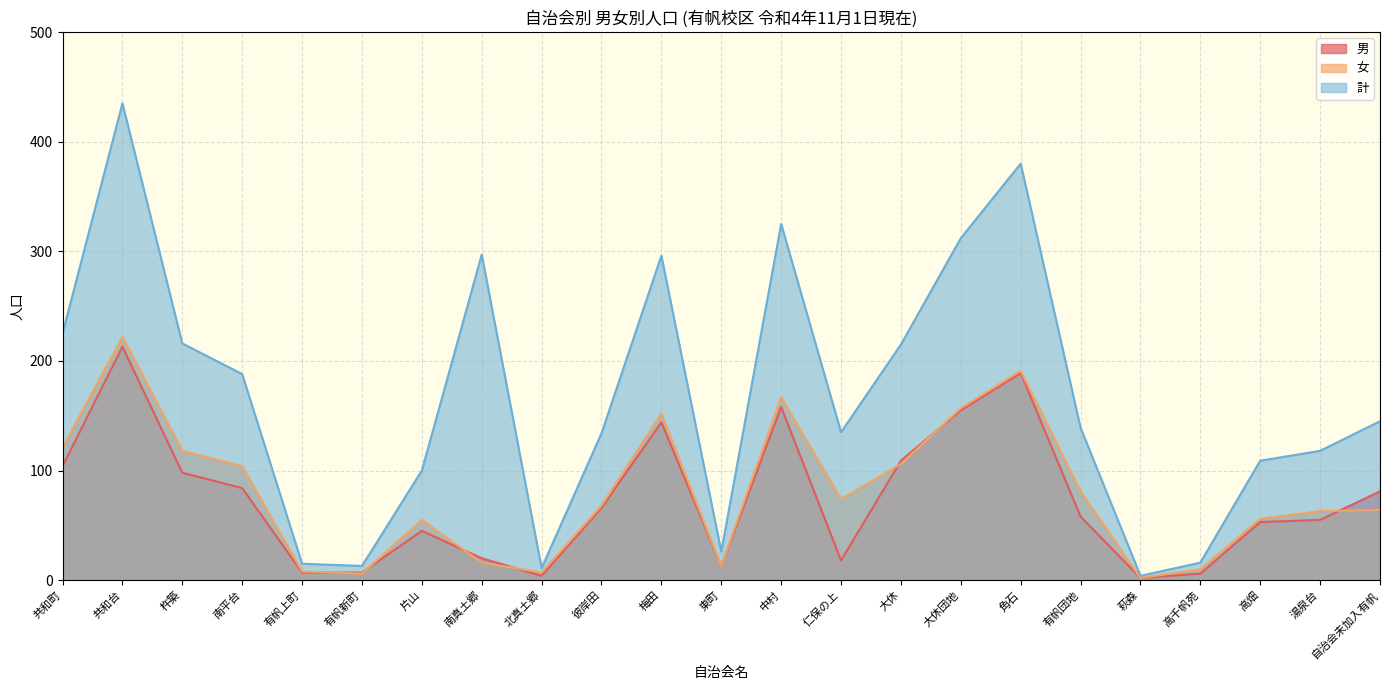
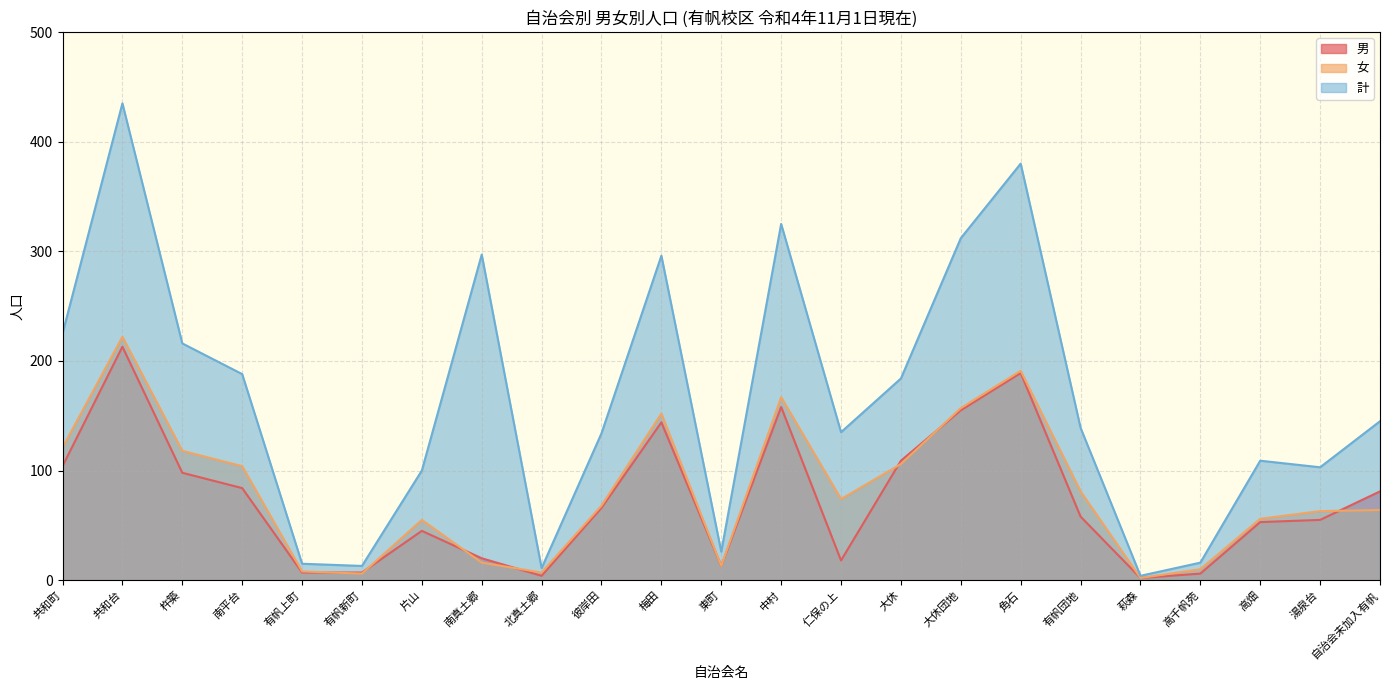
計, 大休: 215 -> 184
計, 湯泉台: 118 -> 103
